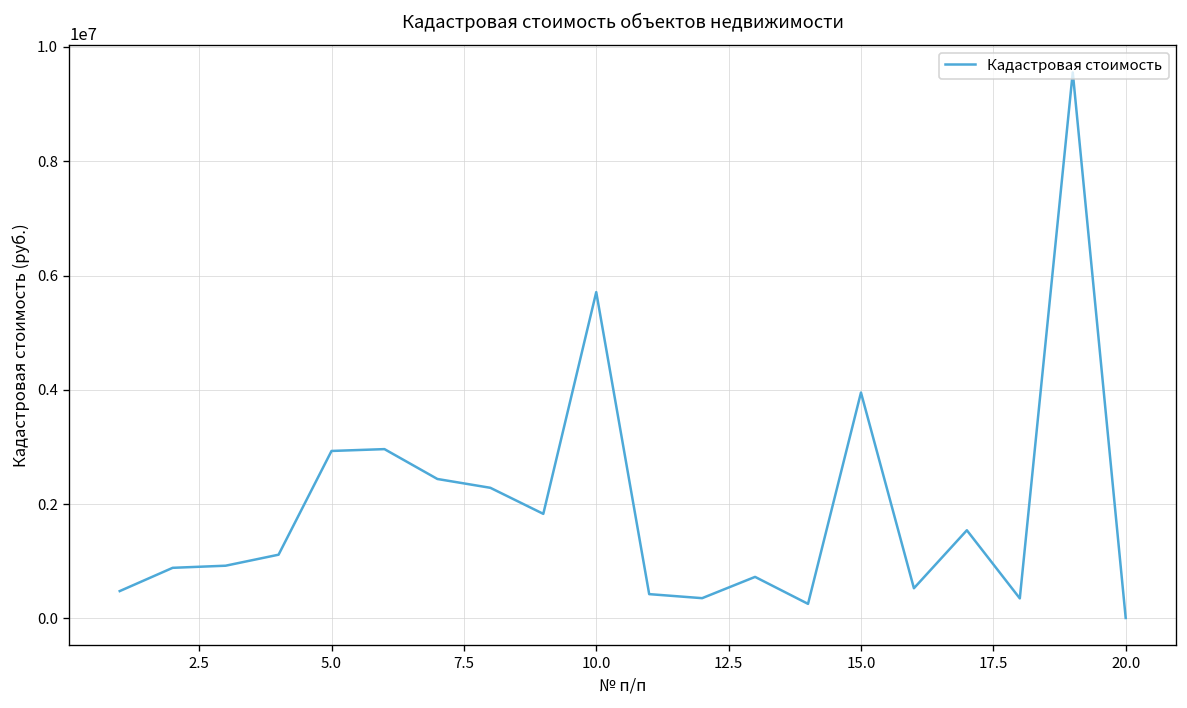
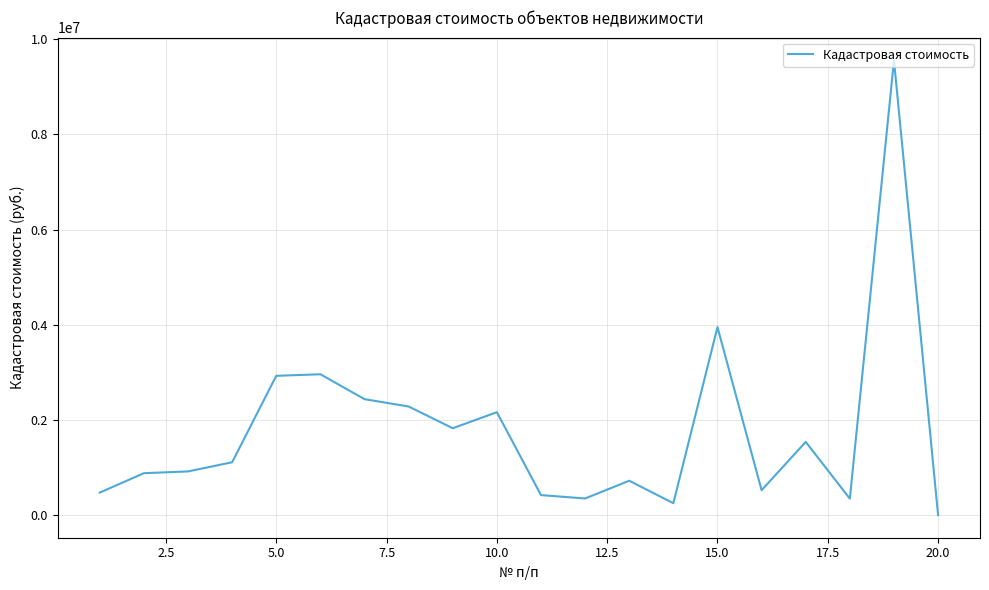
10.0: 5700000 -> 2200000
